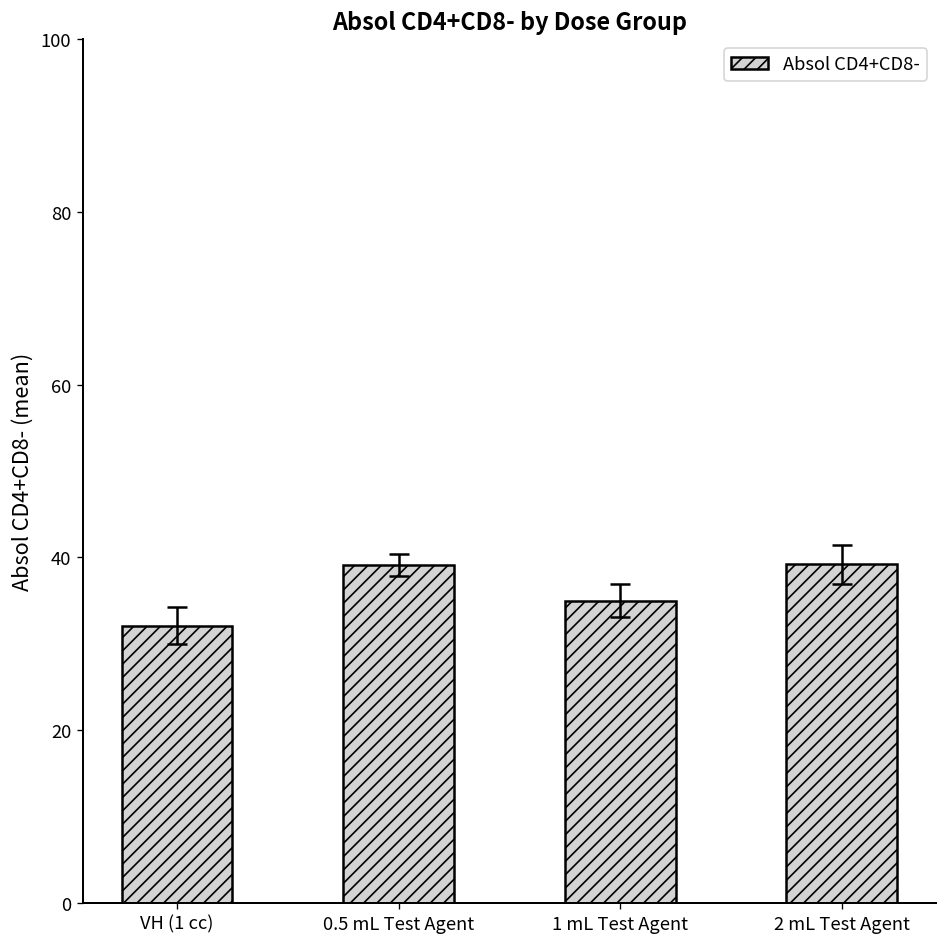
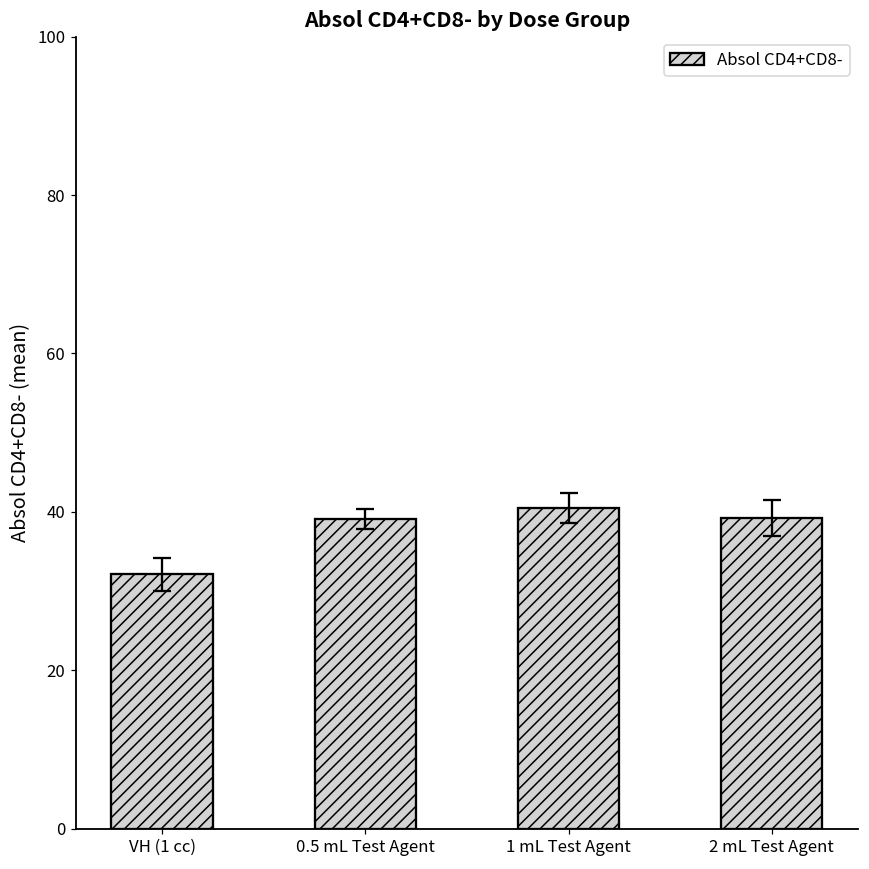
Absol CD4+CD8-, 1 mL Test Agent: 35 -> 41
